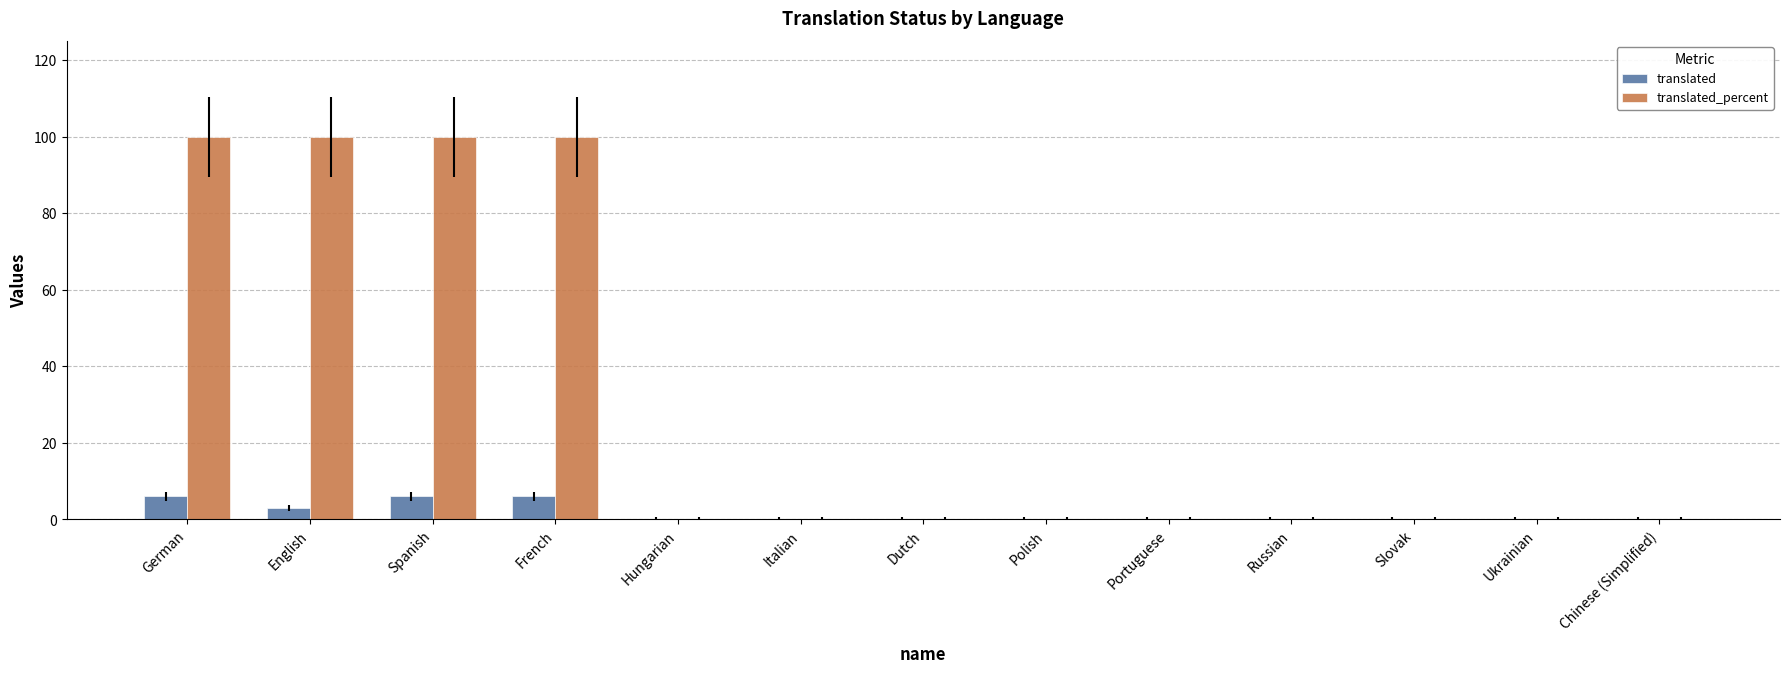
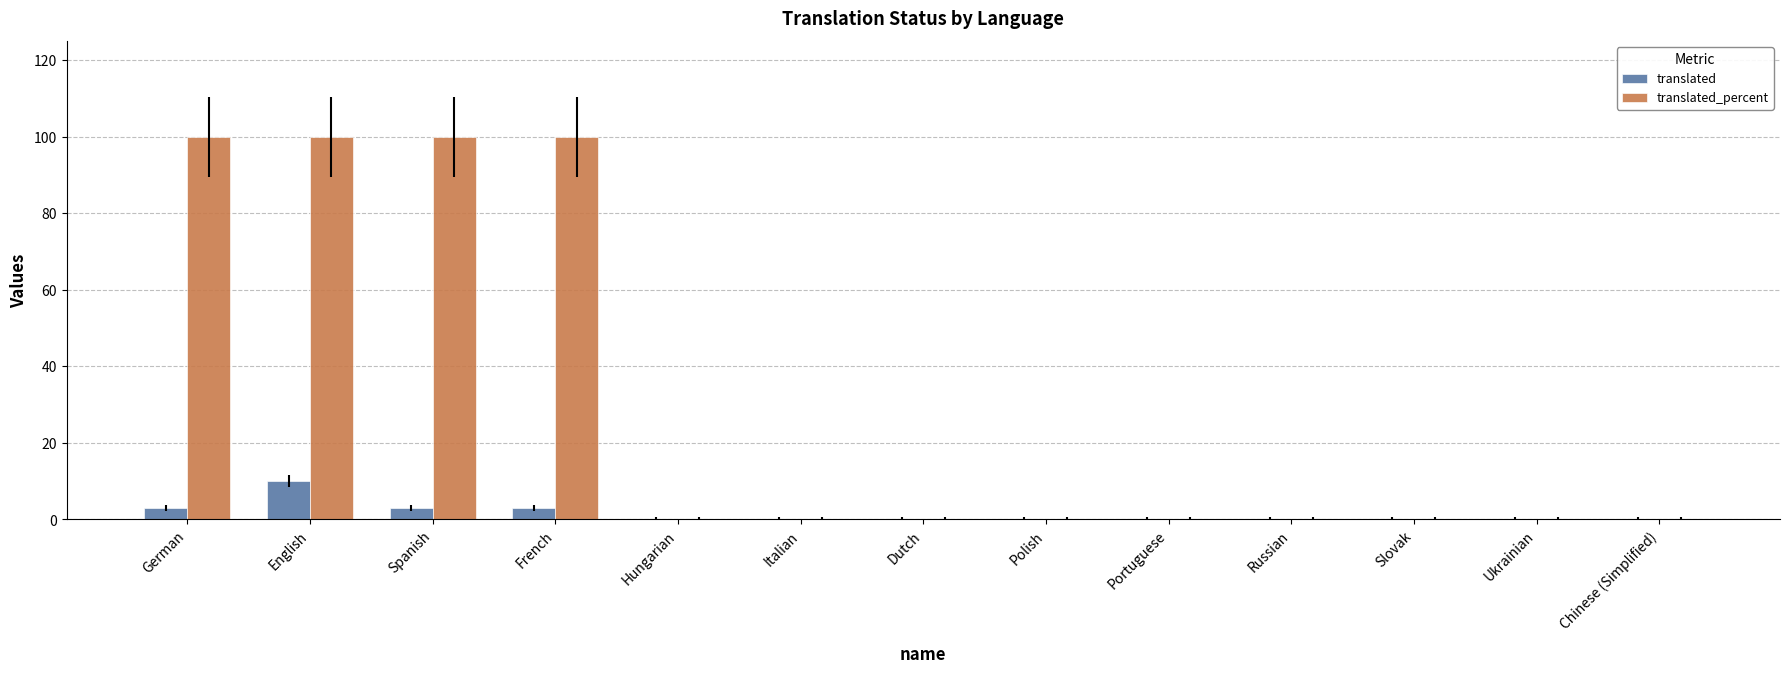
translated, German: 6 -> 3
translated, English: 3 -> 10
translated, Spanish: 6 -> 3
translated, French: 6 -> 3
